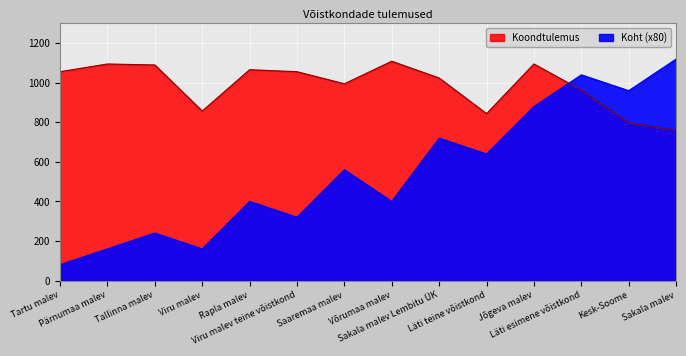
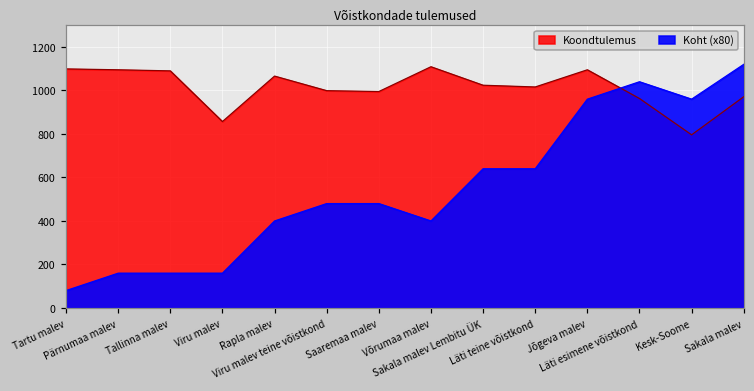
Koondtulemus, Tartu malev: 1060 -> 1100
Koht (x80), Tallinna malev: 240 -> 160
Koondtulemus, Viru malev teine võistkond: 1060 -> 1000
Koht (x80), Viru malev teine võistkond: 320 -> 480
Koht (x80), Saaremaa malev: 560 -> 480
Koht (x80), Sakala malev Lembitu ÜK: 720 -> 640
Koondtulemus, Läti teine võistkond: 840 -> 1020
Koht (x80), Jõgeva malev: 880 -> 960
Koondtulemus, Sakala malev: 760 -> 970
